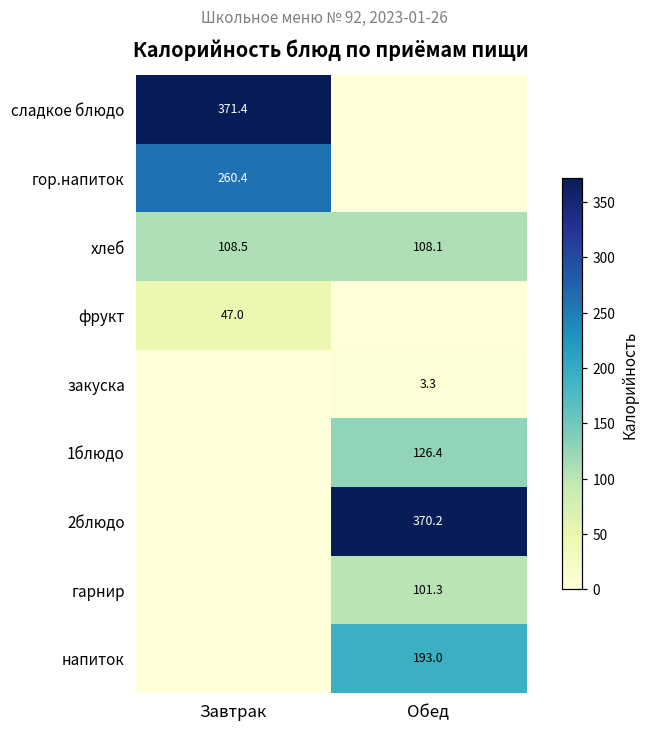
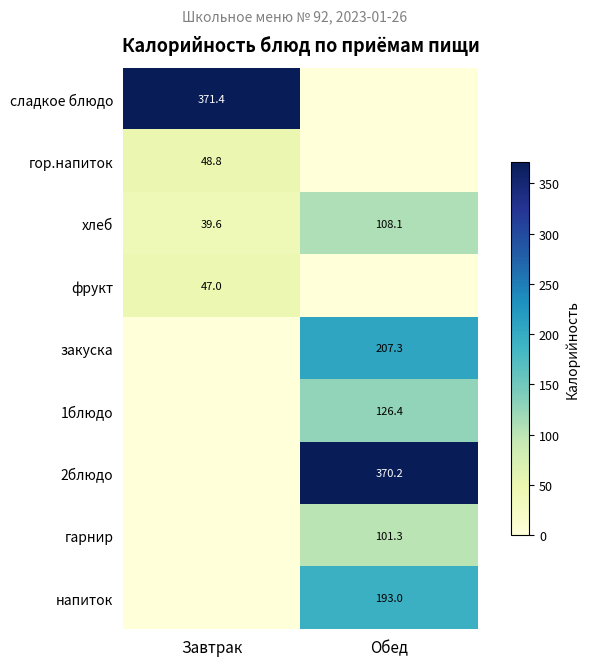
гор.напиток, Завтрак: 260.4 -> 48.8
хлеб, Завтрак: 108.5 -> 39.6
закуска, Обед: 3.3 -> 207.3
